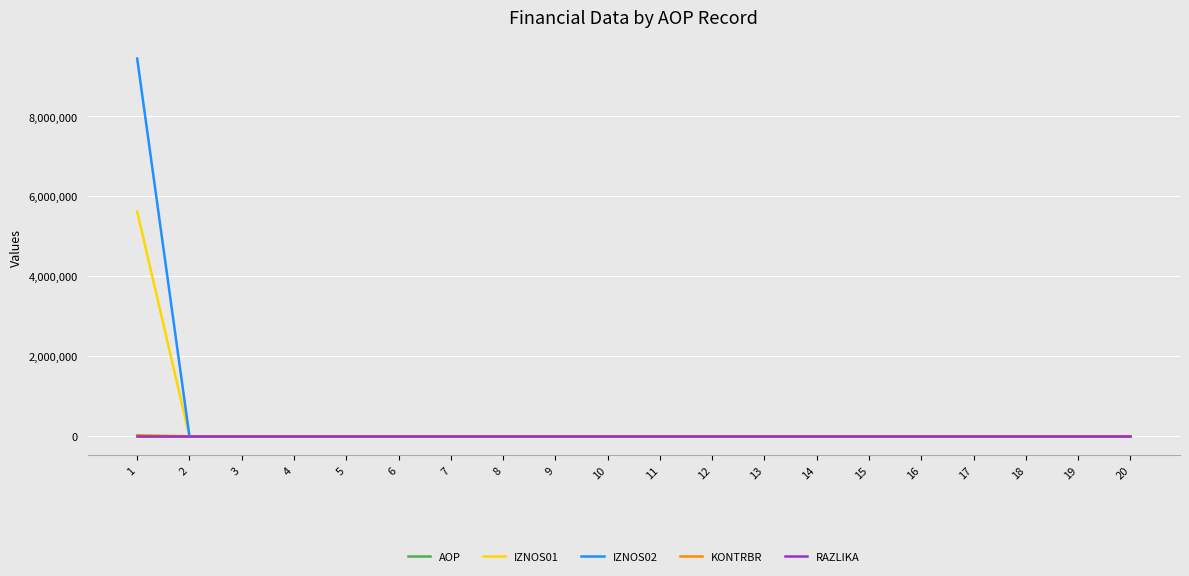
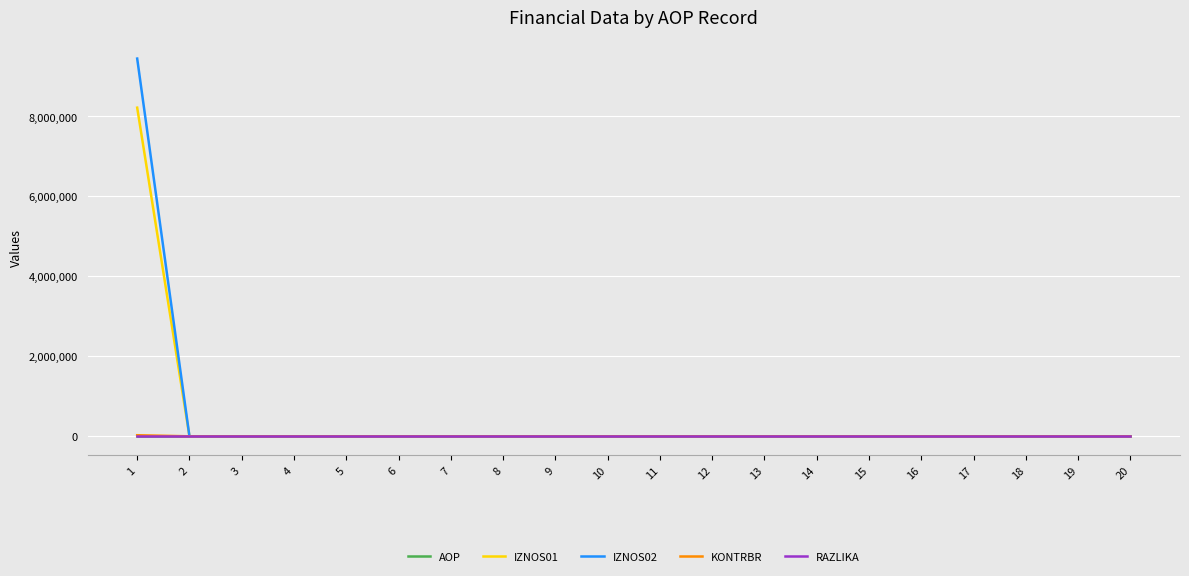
IZNOS01, 1: 5,600,000 -> 8,200,000
